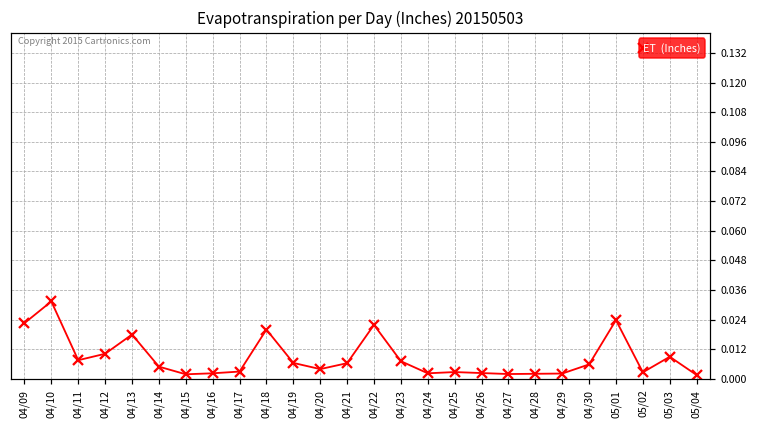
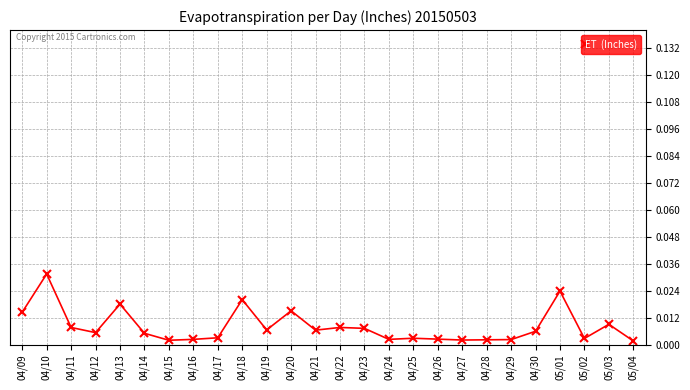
04/09: 0.023 -> 0.014
04/12: 0.010 -> 0.005
04/20: 0.004 -> 0.015
04/22: 0.022 -> 0.008
